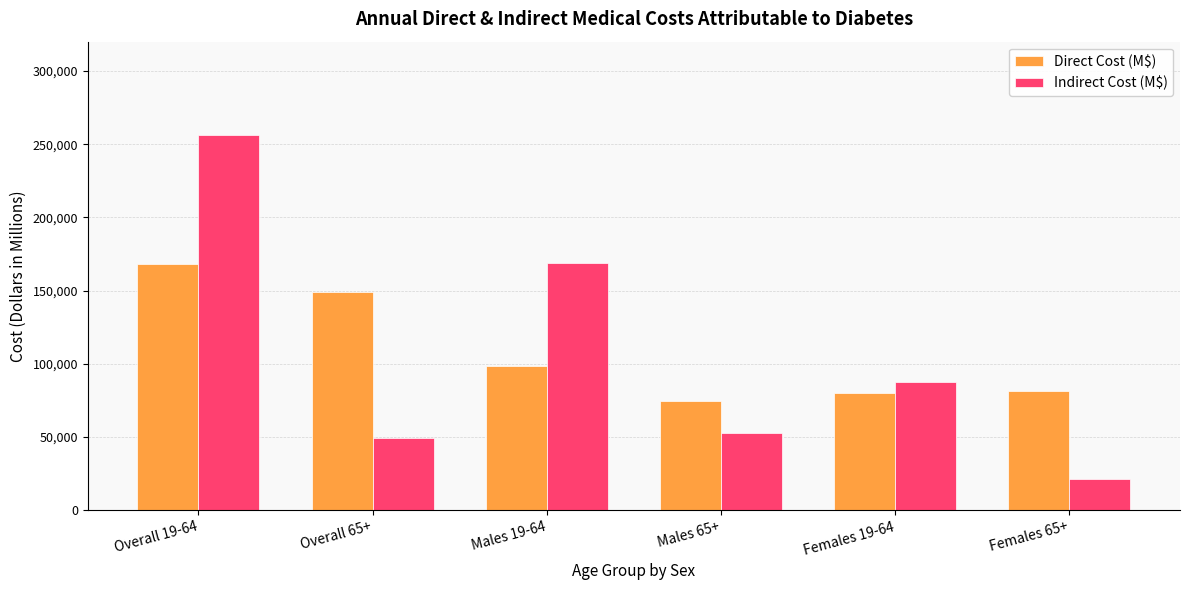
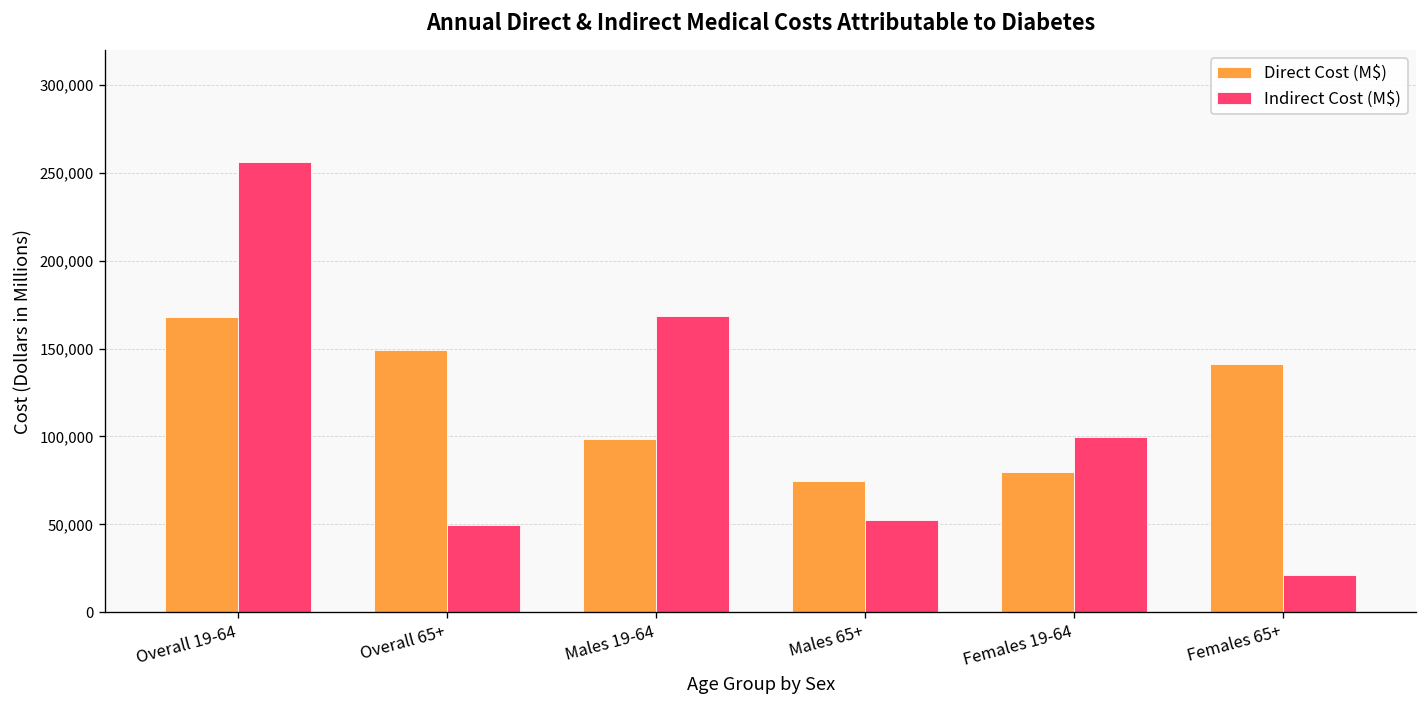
Indirect Cost (M$), Females 19-64: 87,000 -> 100,000
Direct Cost (M$), Females 65+: 81,000 -> 141,000
